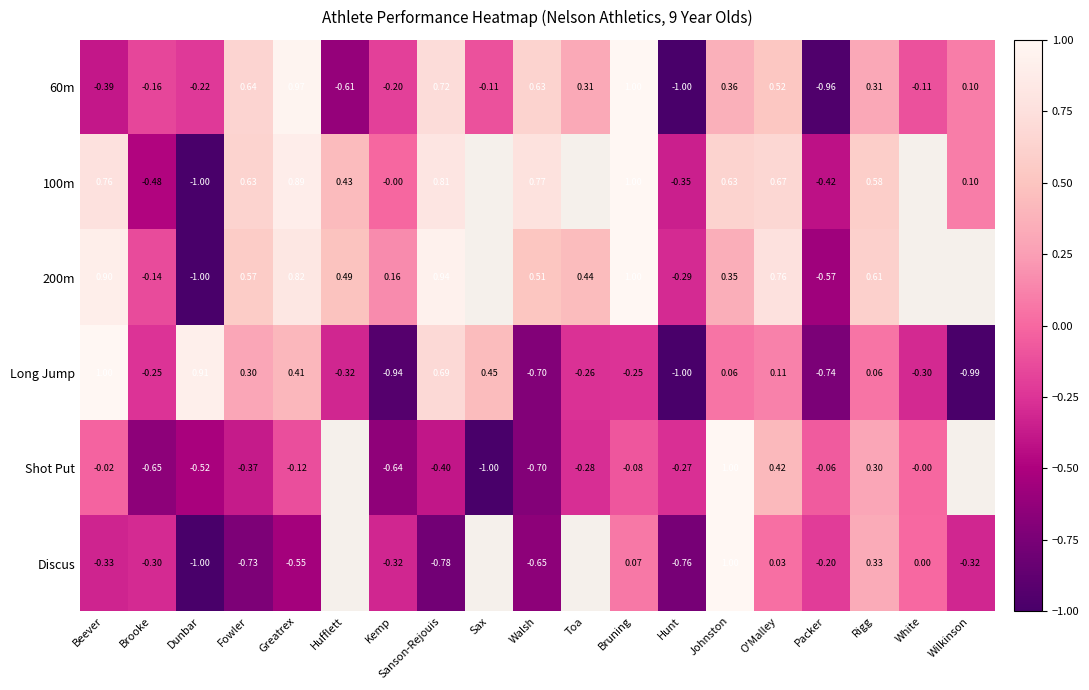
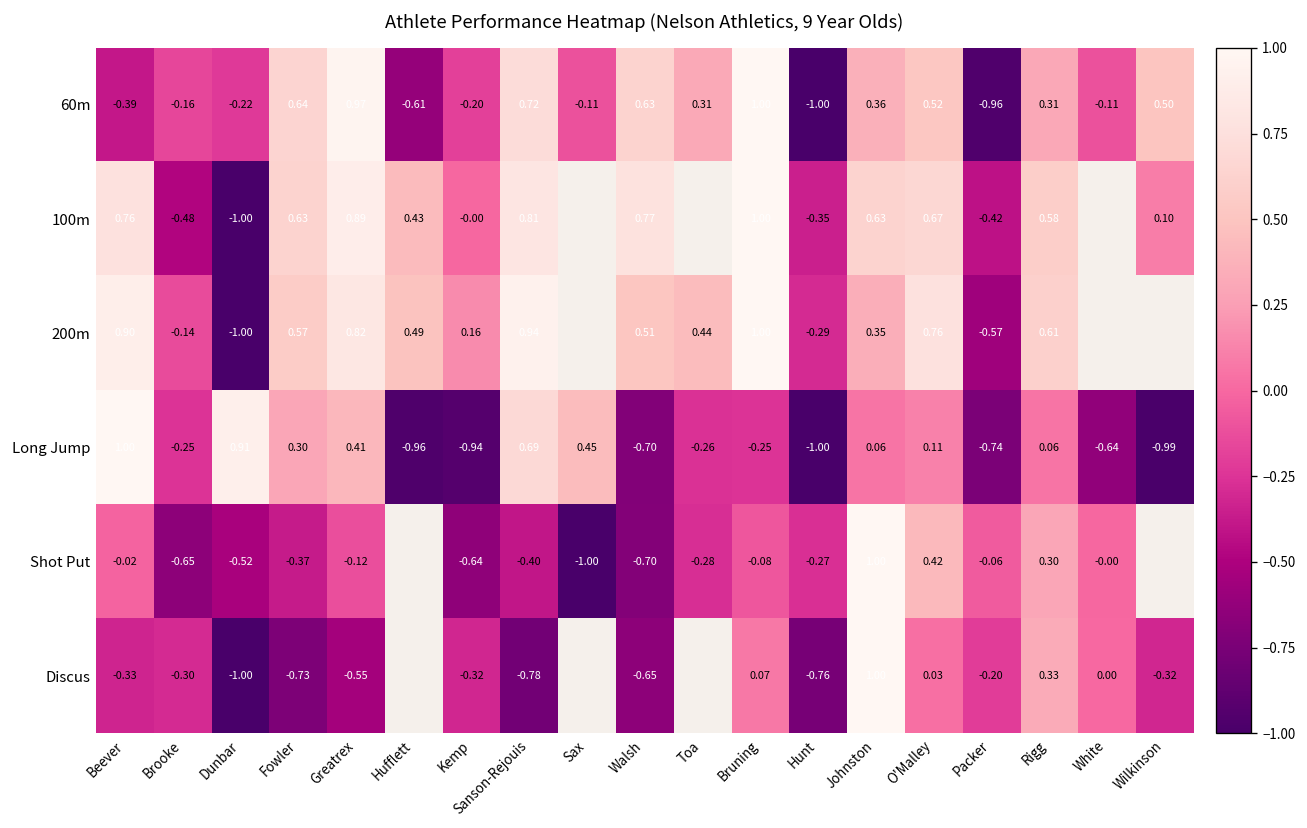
60m, Wilkinson: 0.10 -> 0.50
Long Jump, Hufflett: -0.32 -> -0.96
Long Jump, White: -0.30 -> -0.64
